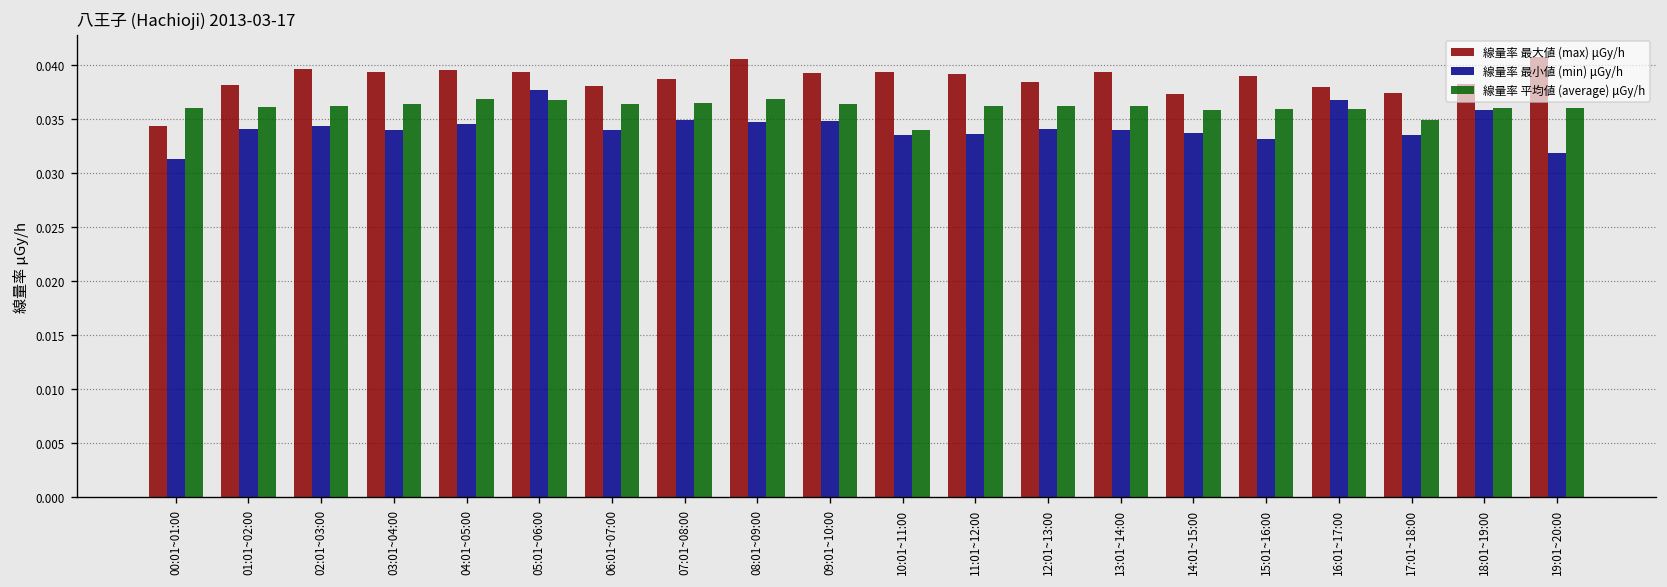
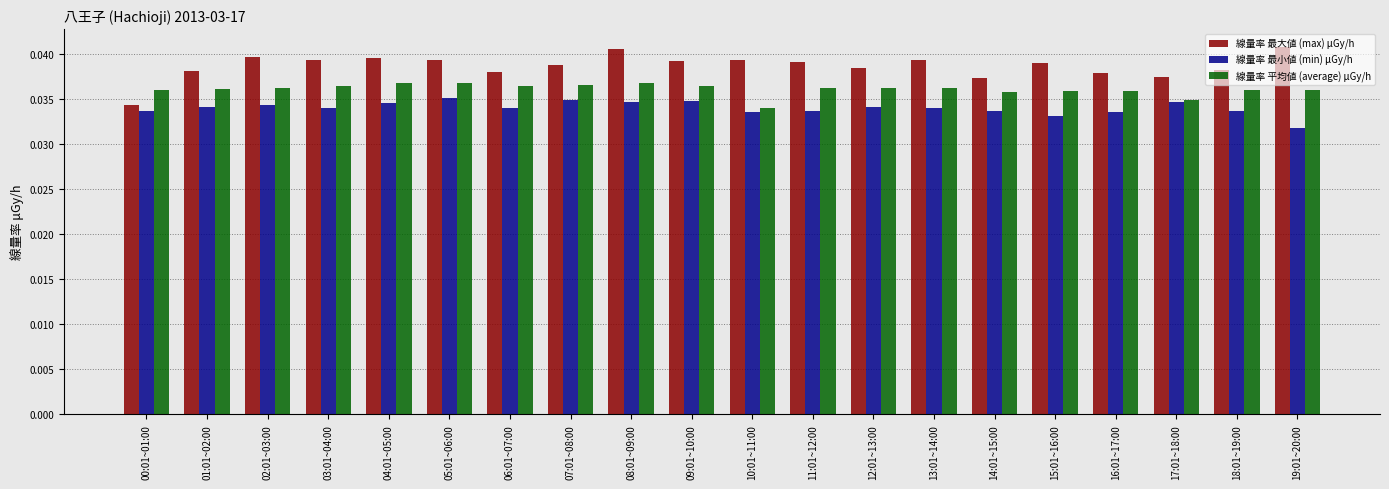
線量率 最小値 (min) μGy/h, 00:01~01:00: 0.031 -> 0.034
線量率 最小値 (min) μGy/h, 05:01~06:00: 0.038 -> 0.035
線量率 最小値 (min) μGy/h, 16:01~17:00: 0.037 -> 0.034
線量率 最小値 (min) μGy/h, 17:01~18:00: 0.034 -> 0.035
線量率 最小値 (min) μGy/h, 18:01~19:00: 0.036 -> 0.034
